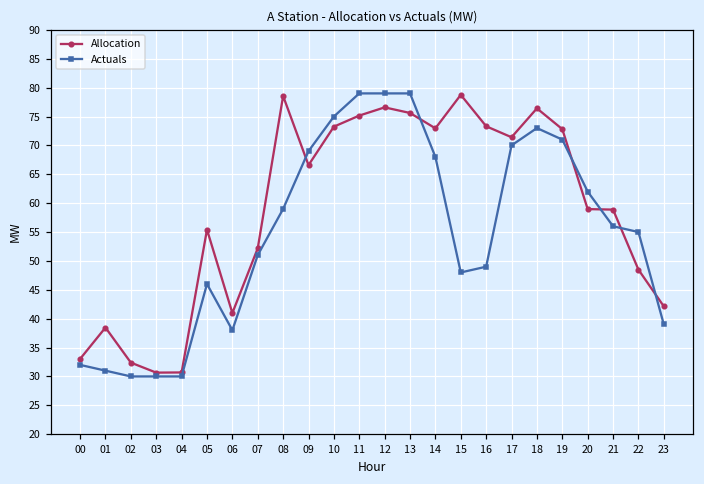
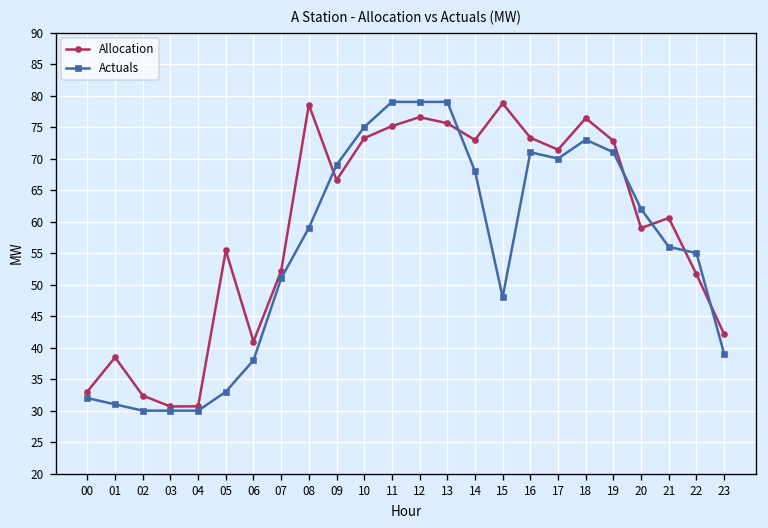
Actuals, 05: 46 -> 33
Actuals, 16: 49 -> 71
Allocation, 21: 59 -> 61
Allocation, 22: 48 -> 52
